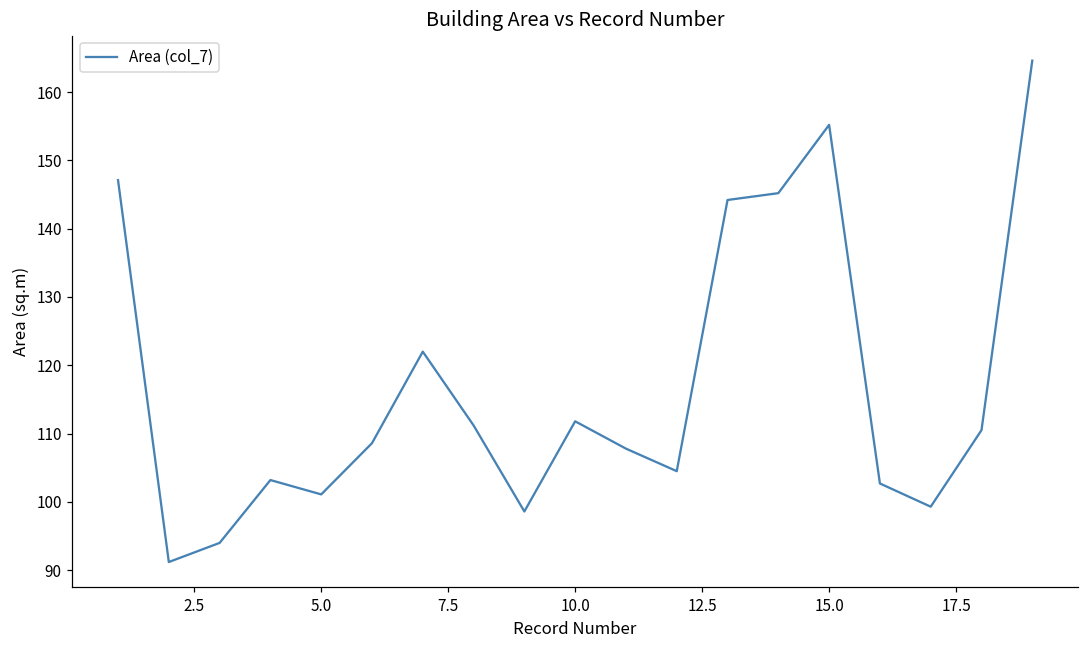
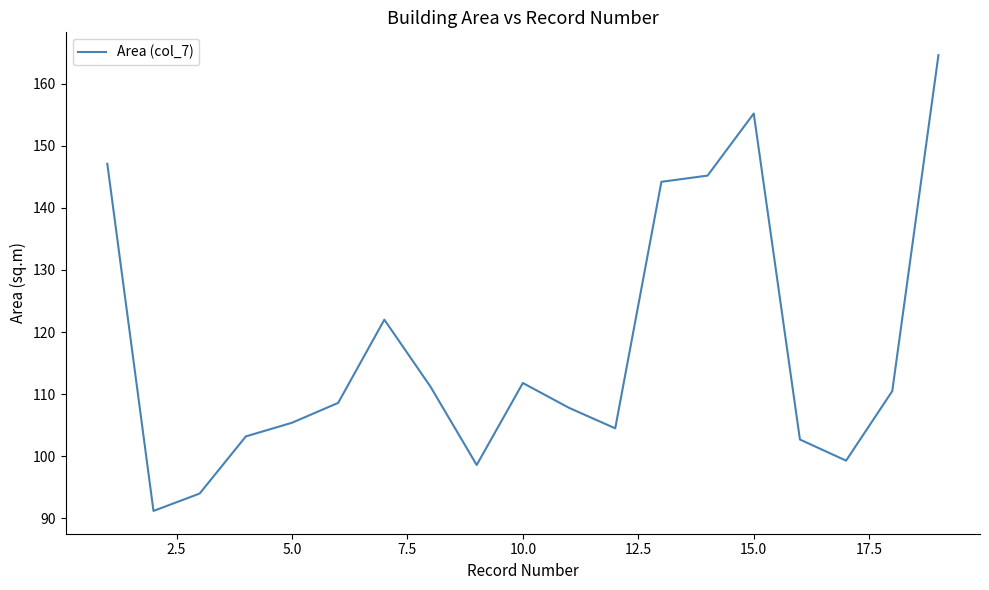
5.0: 101 -> 105
